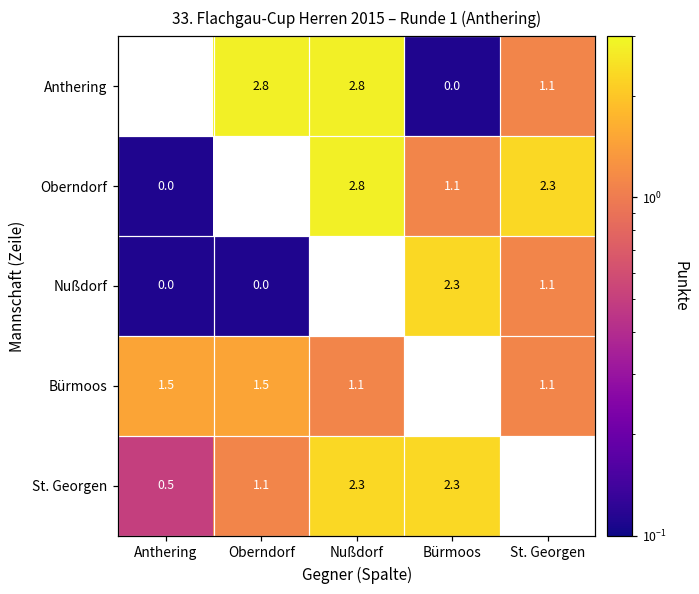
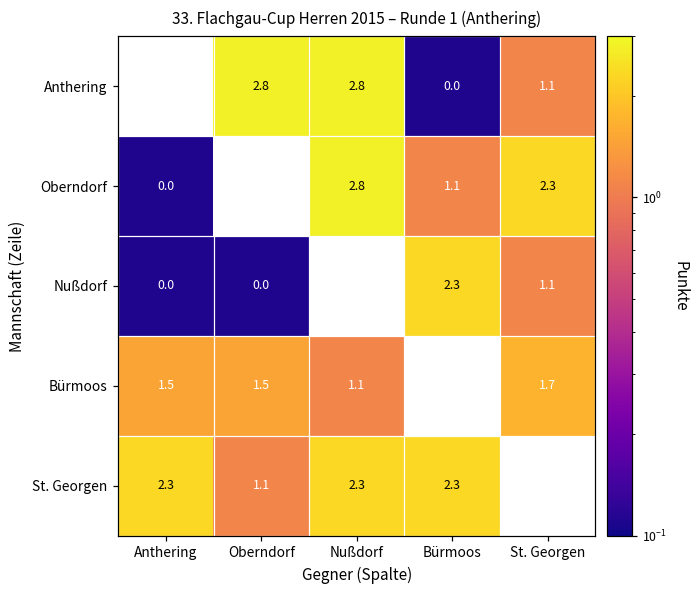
Bürmoos, St. Georgen: 1.1 -> 1.7
St. Georgen, Anthering: 0.5 -> 2.3
